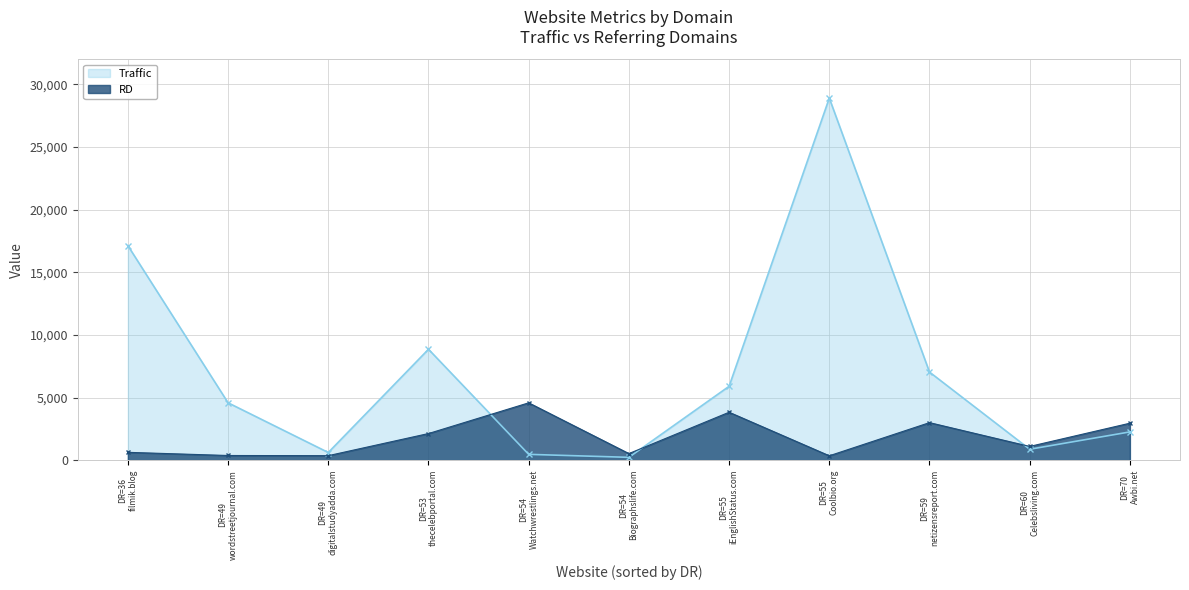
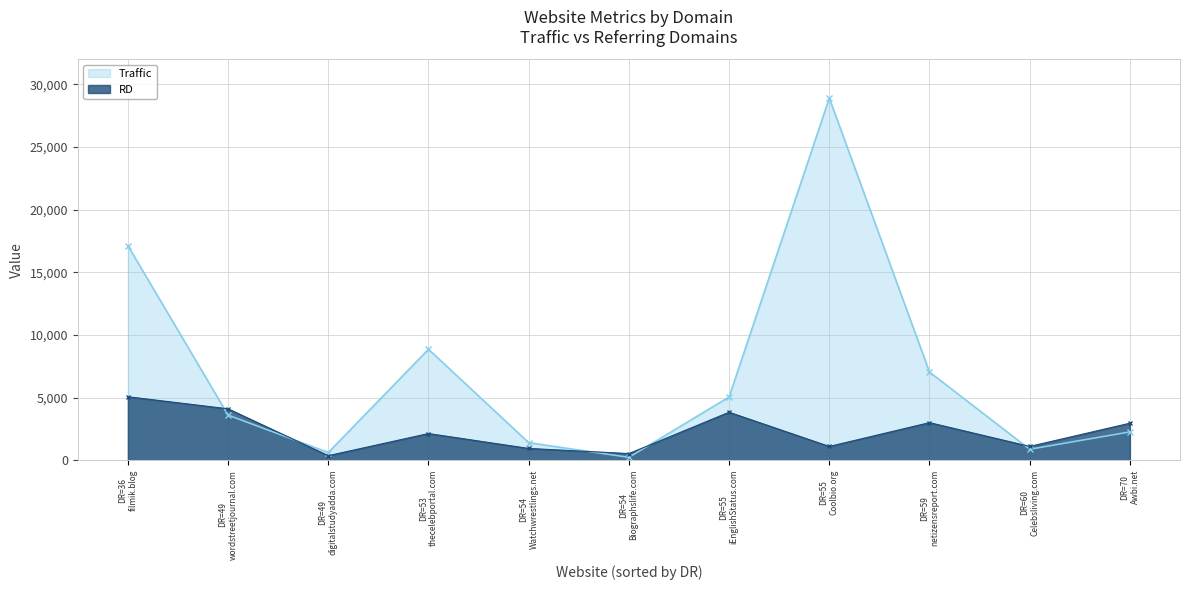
RD, DR=36 filmik.blog: 600 -> 5,100
Traffic, DR=49 wordstreetjournal.com: 4,600 -> 3,600
RD, DR=49 wordstreetjournal.com: 400 -> 4,100
Traffic, DR=54 Watchwrestlings.net: 500 -> 1,400
RD, DR=54 Watchwrestlings.net: 4,600 -> 900
Traffic, DR=55 iEnglishStatus.com: 5,900 -> 5,000
RD, DR=55 Coolbio.org: 400 -> 1,100
